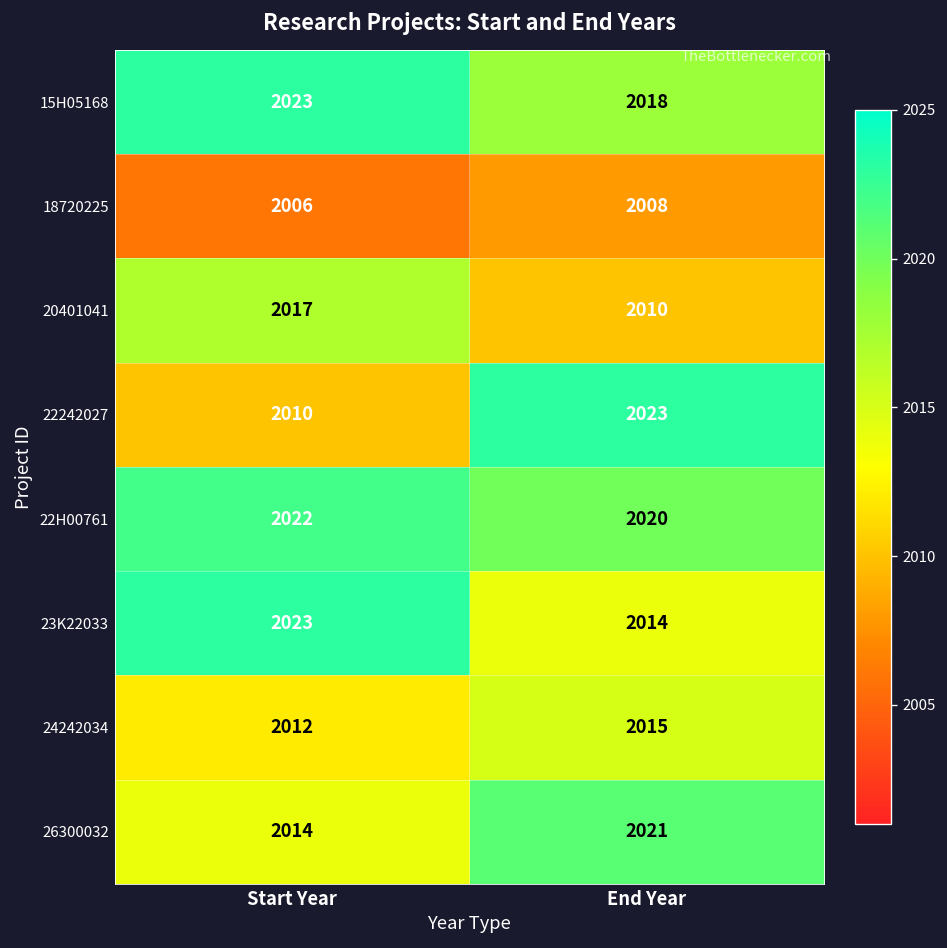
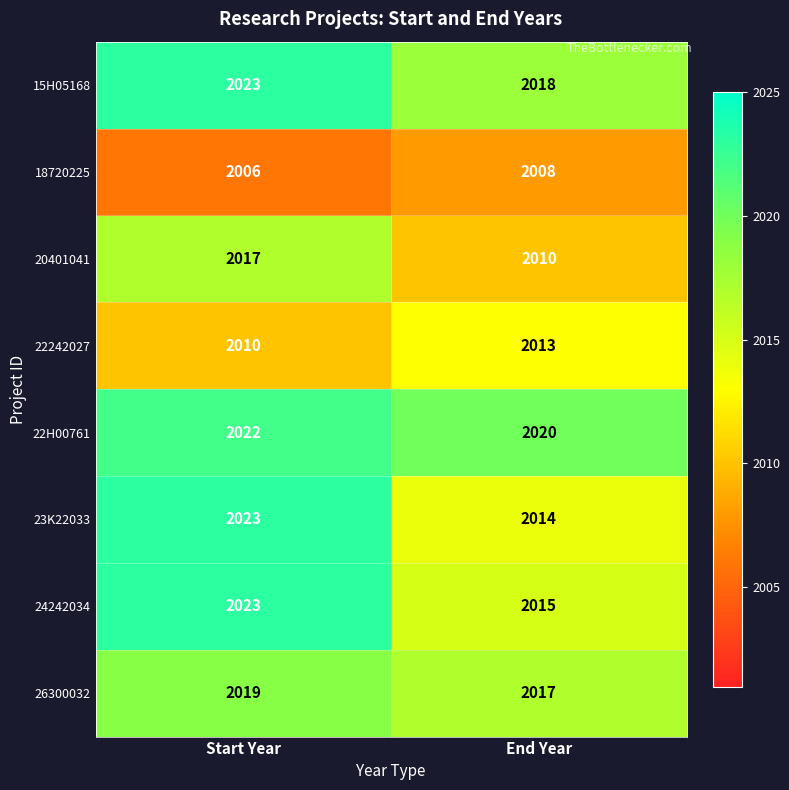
22242027, End Year: 2023 -> 2013
24242034, Start Year: 2012 -> 2023
26300032, Start Year: 2014 -> 2019
26300032, End Year: 2021 -> 2017
